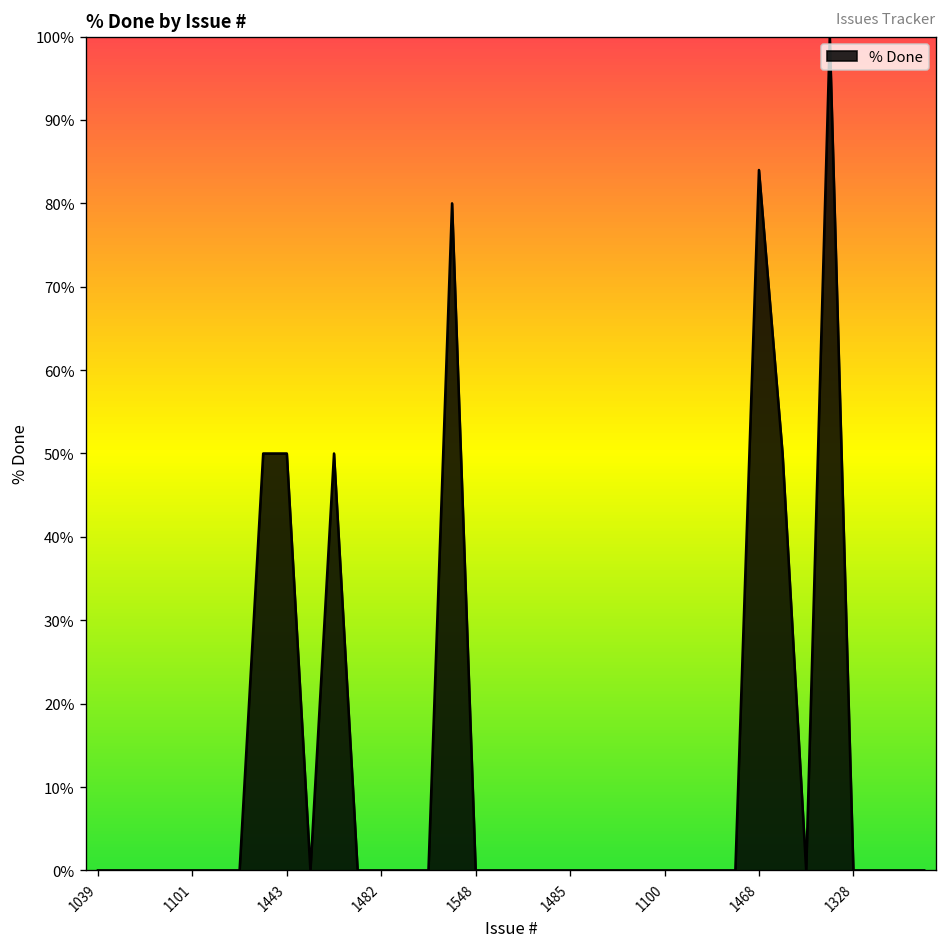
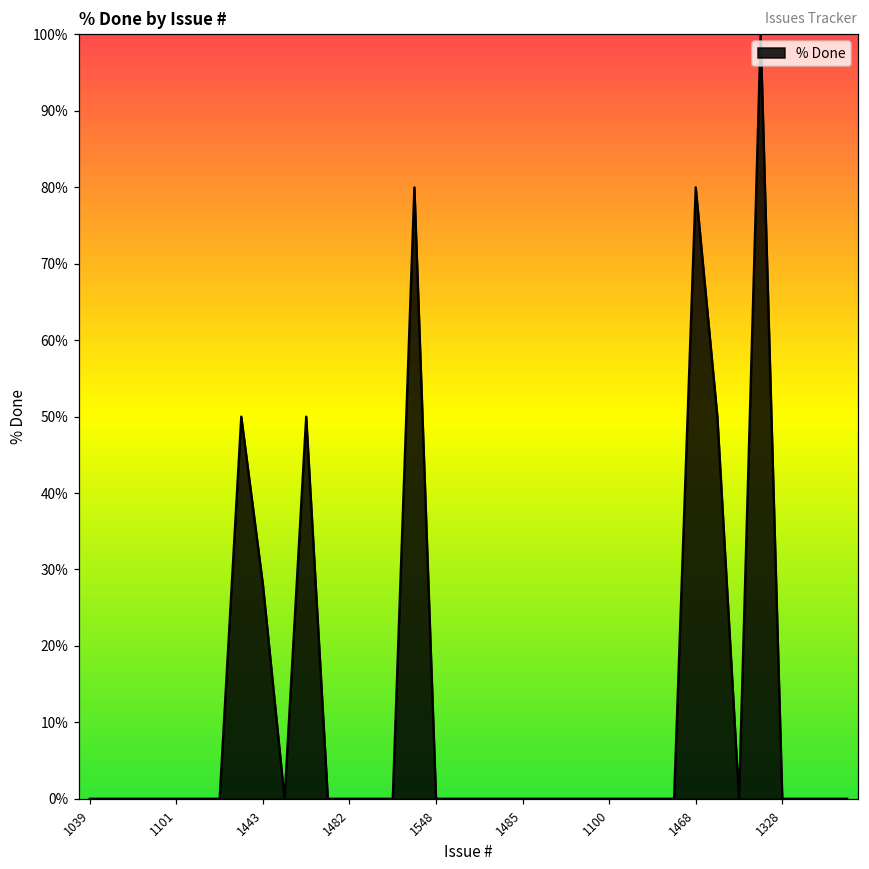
1443: 50% -> 28%
1468: 84% -> 80%
